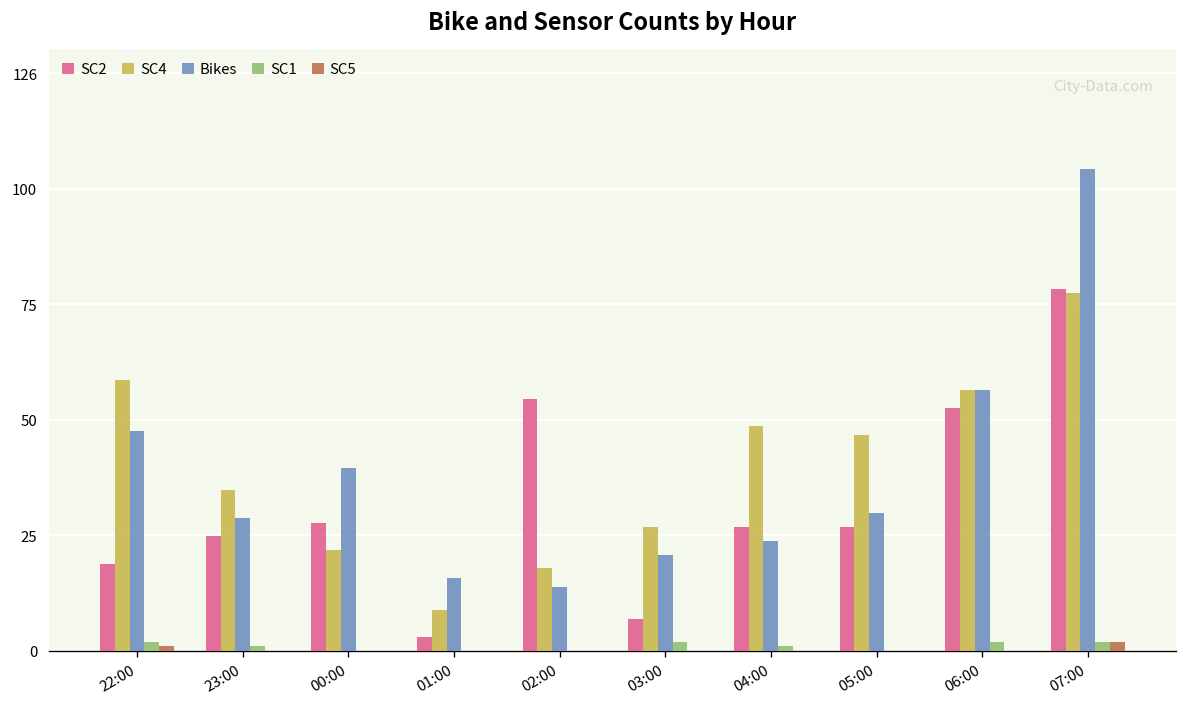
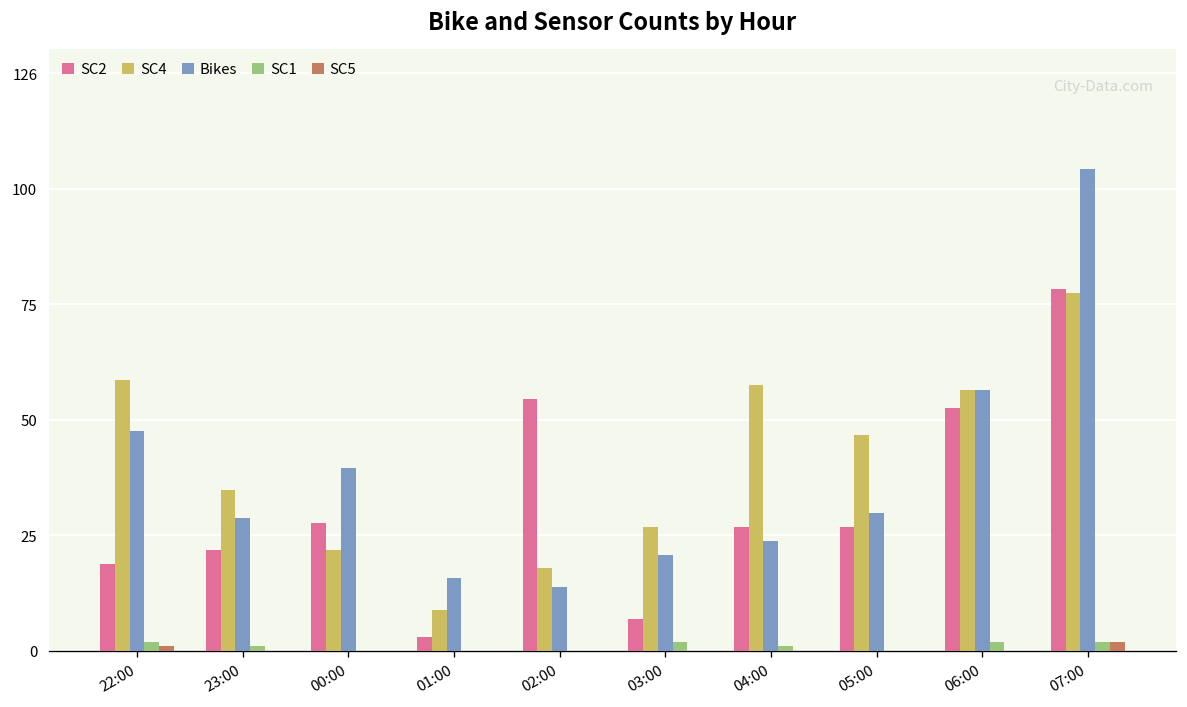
SC2, 23:00: 25 -> 22
SC4, 04:00: 49 -> 58
